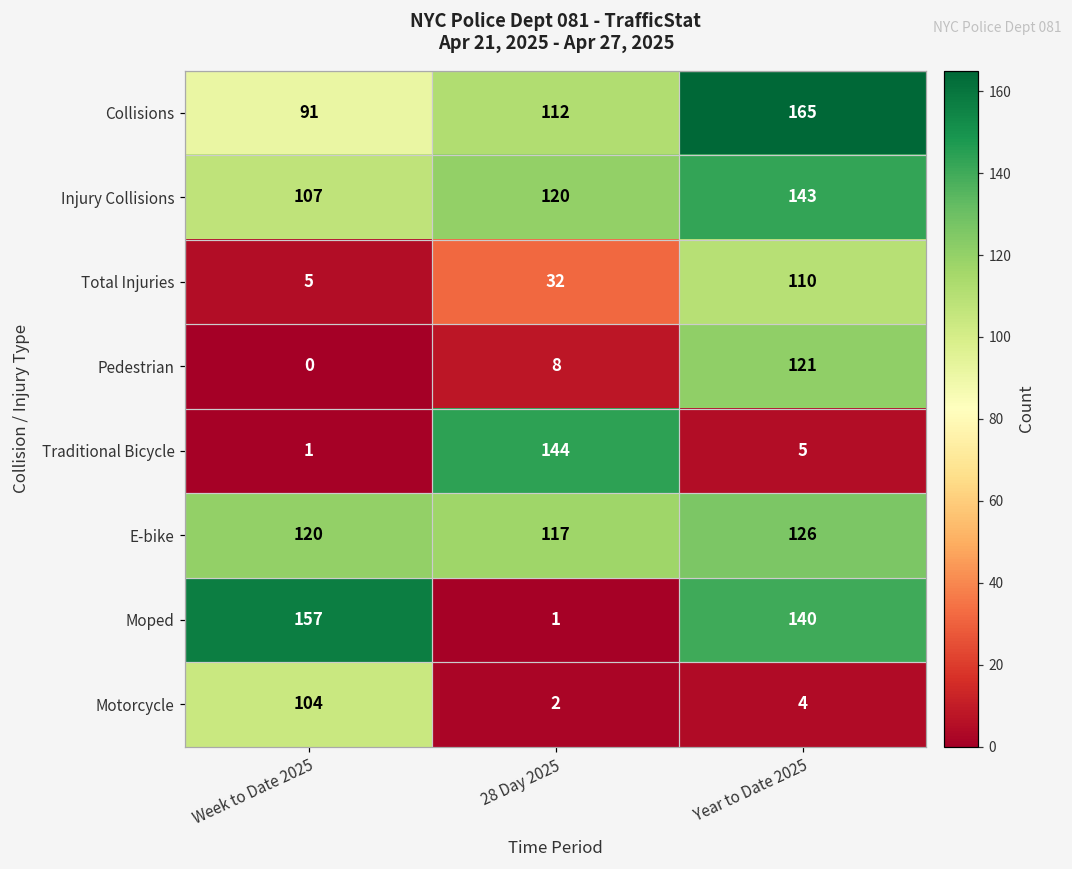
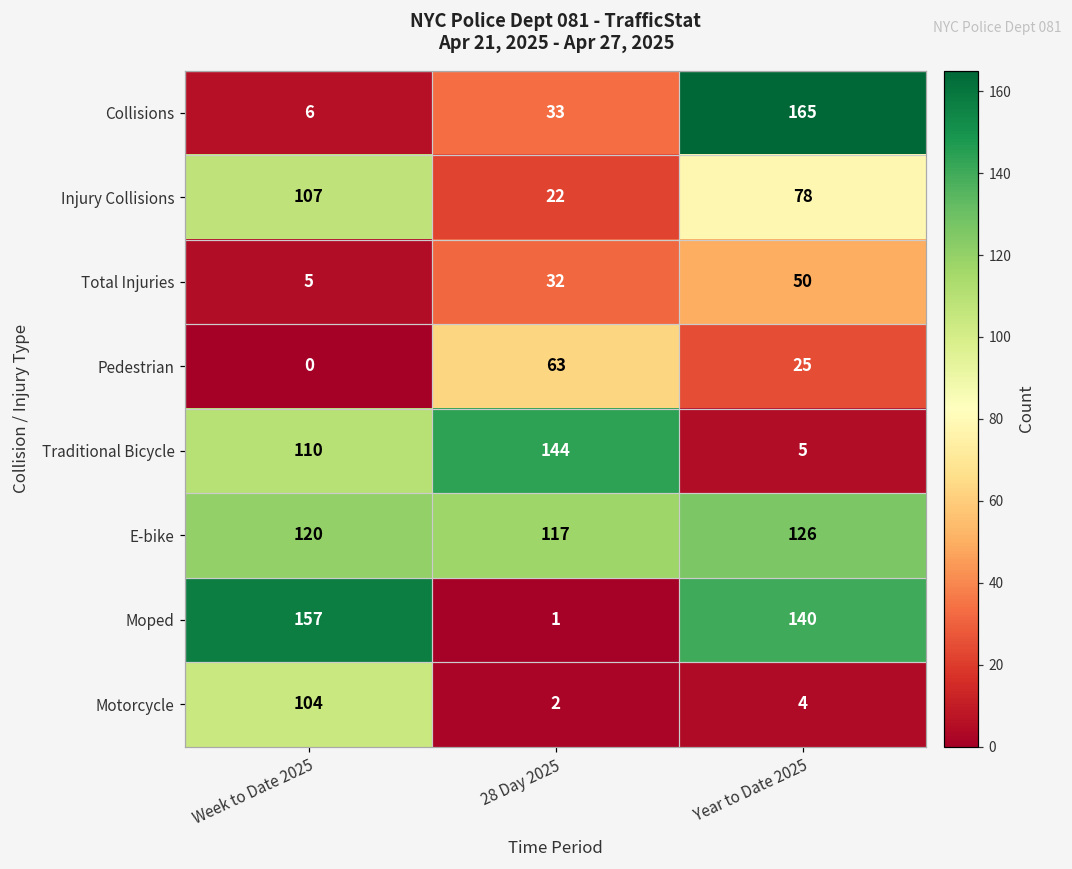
Collisions, Week to Date 2025: 91 -> 6
Collisions, 28 Day 2025: 112 -> 33
Injury Collisions, 28 Day 2025: 120 -> 22
Injury Collisions, Year to Date 2025: 143 -> 78
Total Injuries, Year to Date 2025: 110 -> 50
Pedestrian, 28 Day 2025: 8 -> 63
Pedestrian, Year to Date 2025: 121 -> 25
Traditional Bicycle, Week to Date 2025: 1 -> 110
